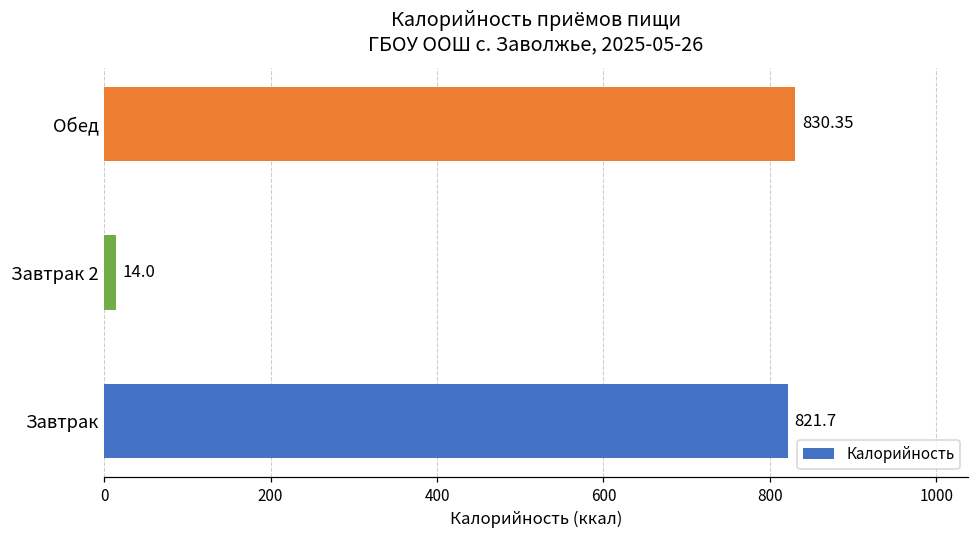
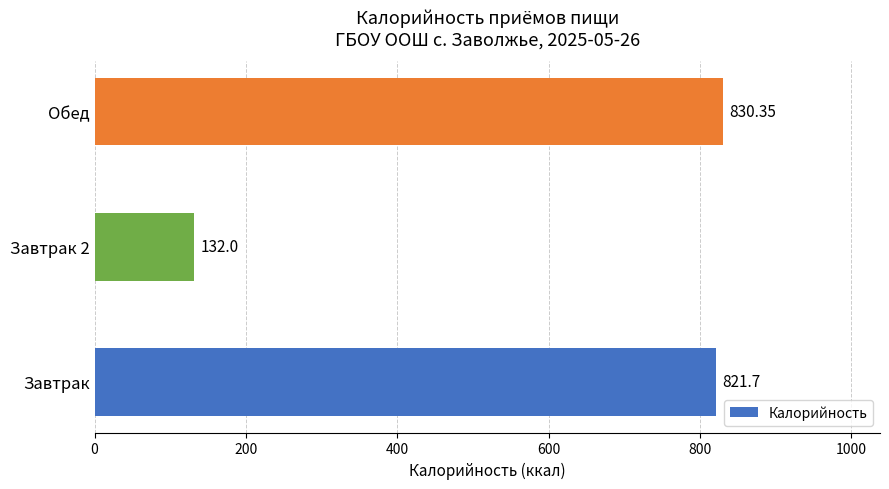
Завтрак 2: 14.0 -> 132.0
